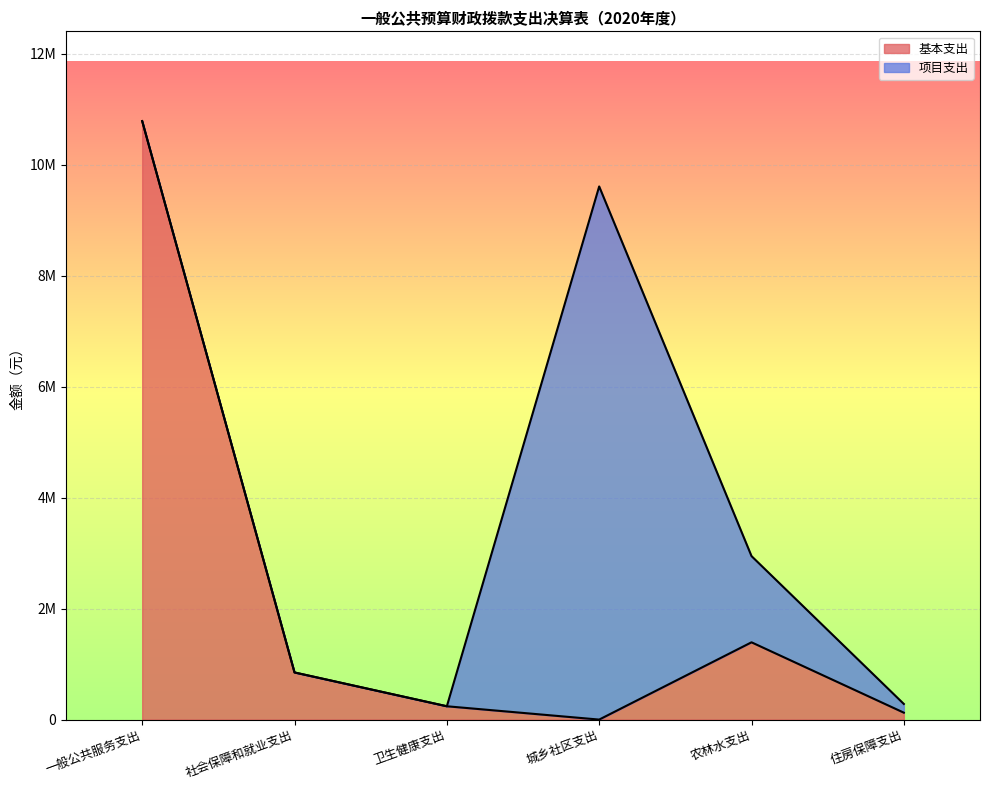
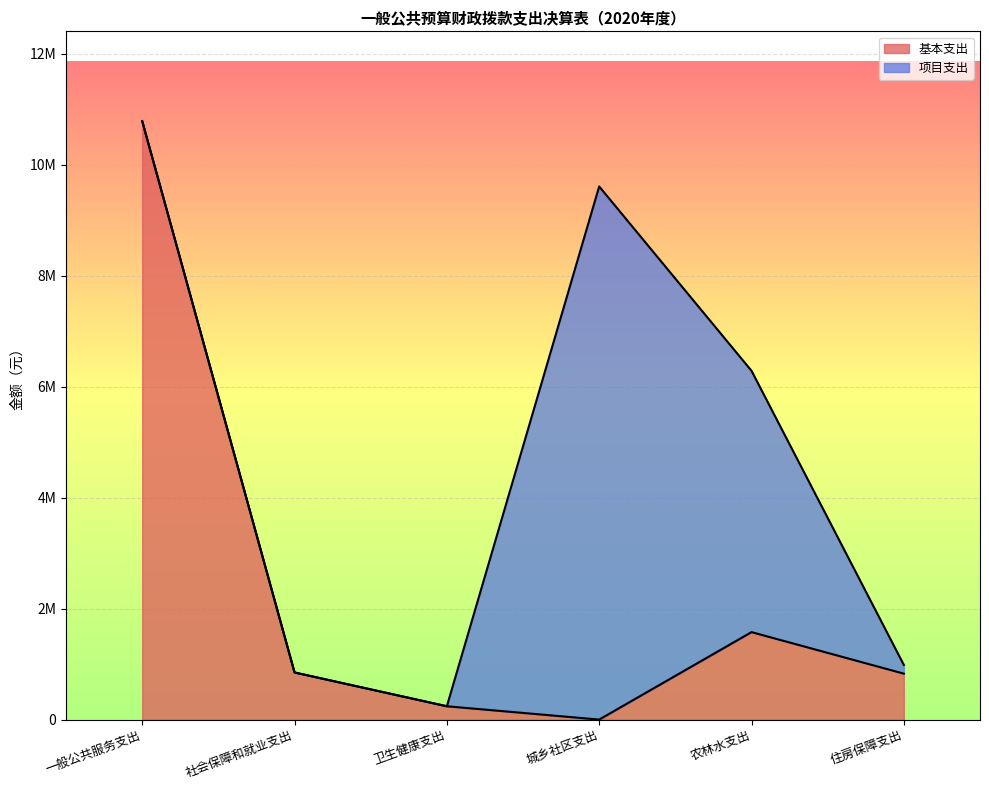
基本支出, 农林水支出: 1400000 -> 1600000
项目支出, 农林水支出: 1600000 -> 4700000
基本支出, 住房保障支出: 100000 -> 800000
